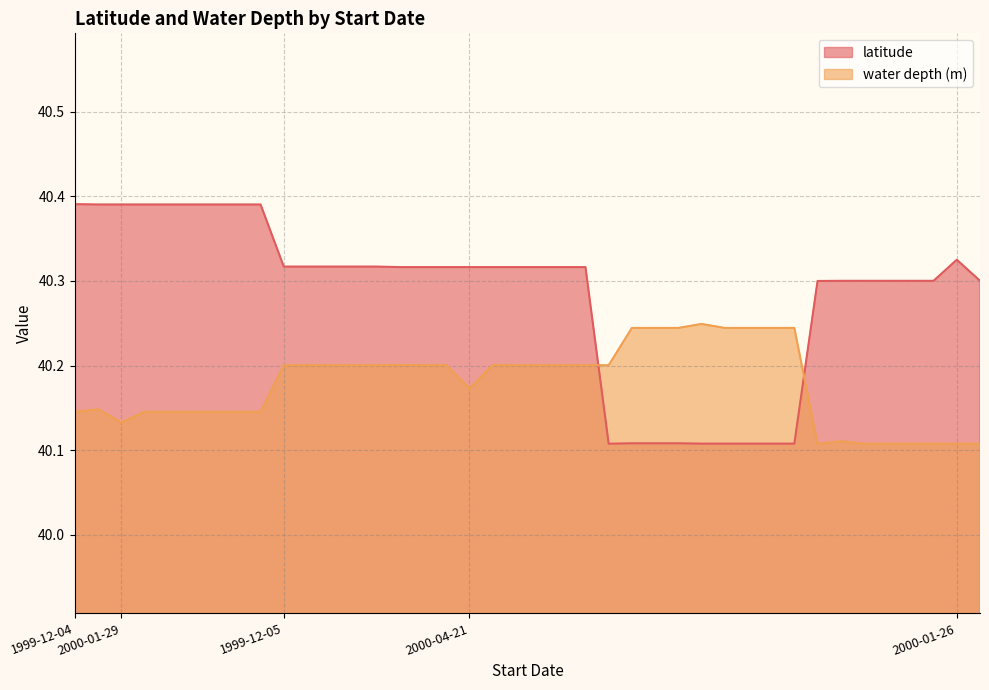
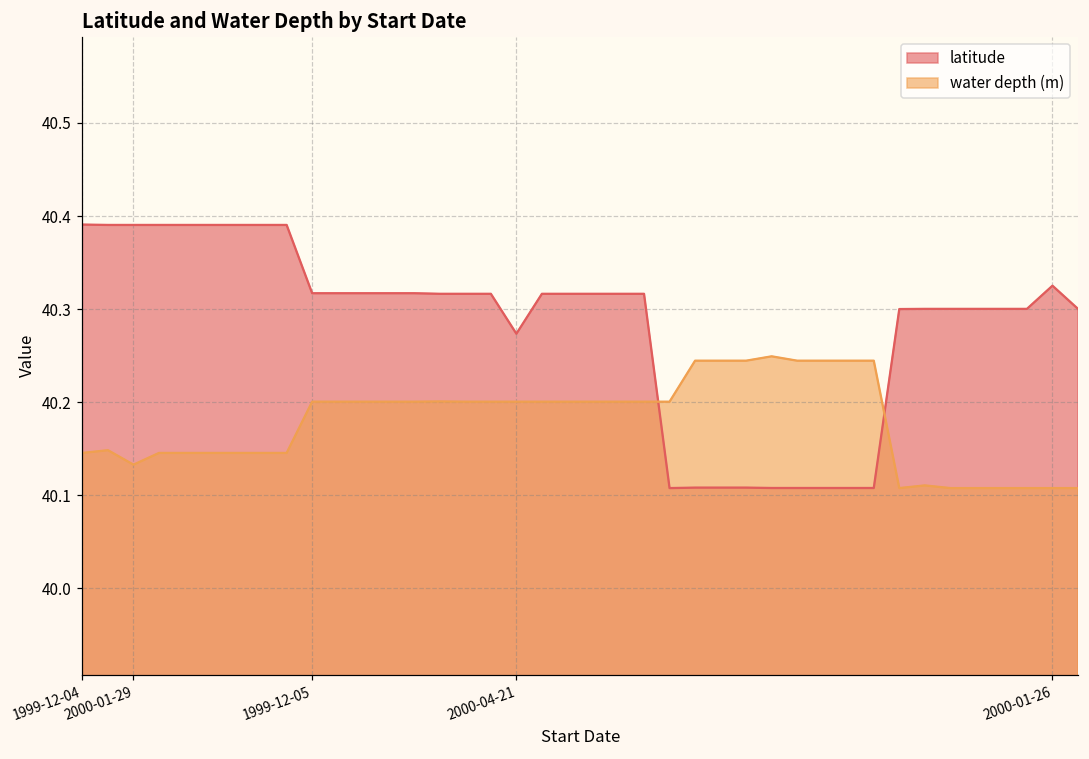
latitude, 2000-04-21: 40.32 -> 40.27
water depth (m), 2000-04-21: 40.17 -> 40.20
